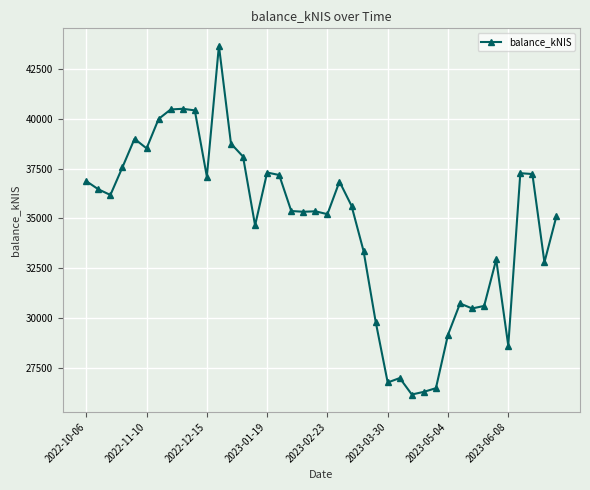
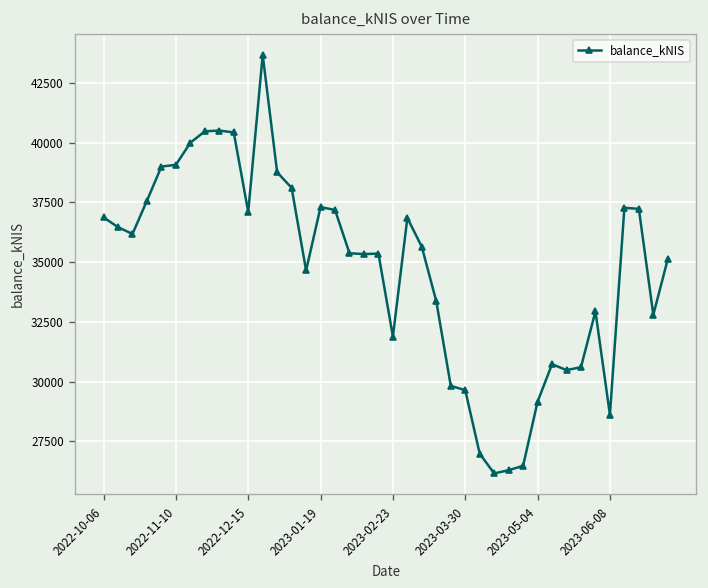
2022-11-10: 38500 -> 39100
2023-02-23: 35200 -> 31900
2023-03-30: 26800 -> 29600
